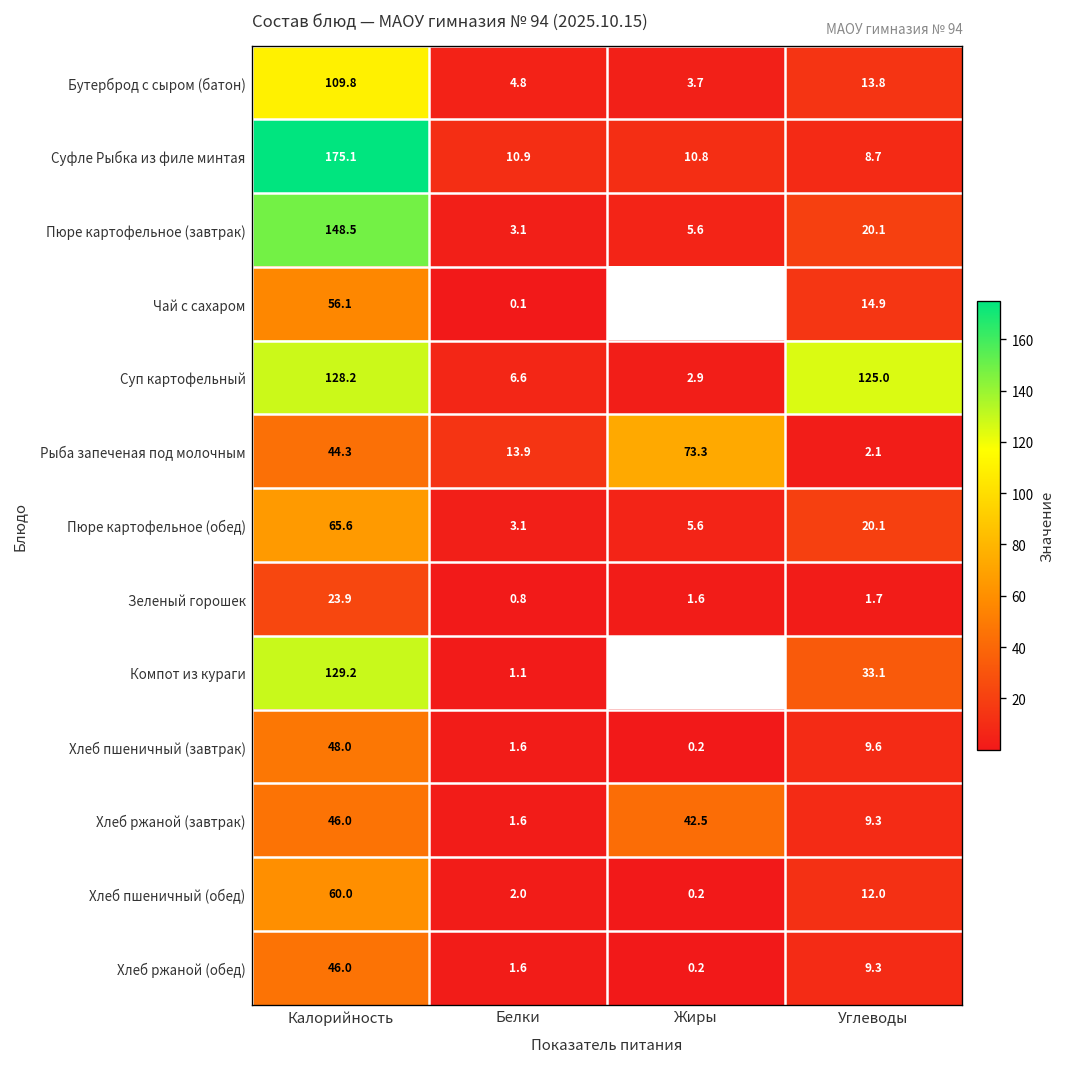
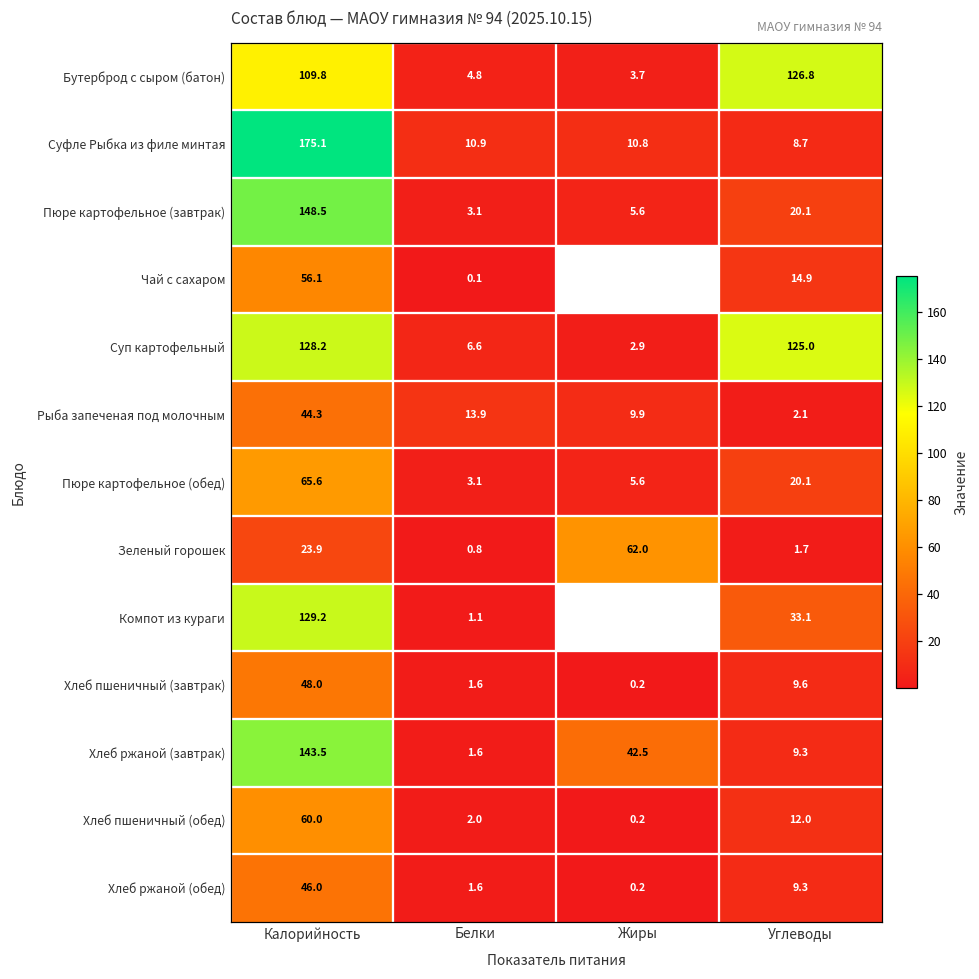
Бутерброд с сыром (батон), Углеводы: 13.8 -> 126.8
Рыба запеченая под молочным, Жиры: 73.3 -> 9.9
Зеленый горошек, Жиры: 1.6 -> 62.0
Хлеб ржаной (завтрак), Калорийность: 46.0 -> 143.5
